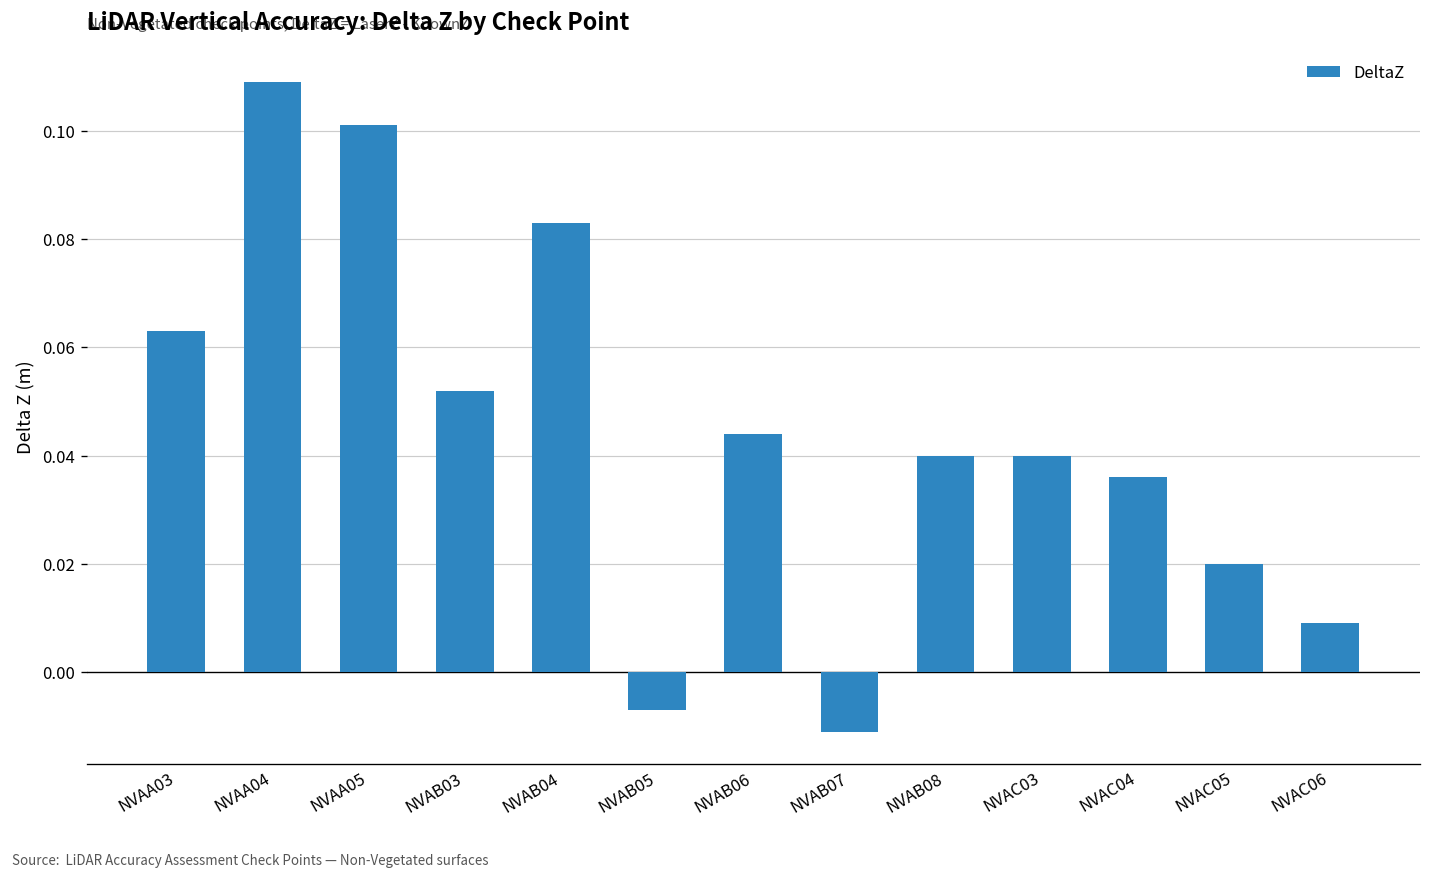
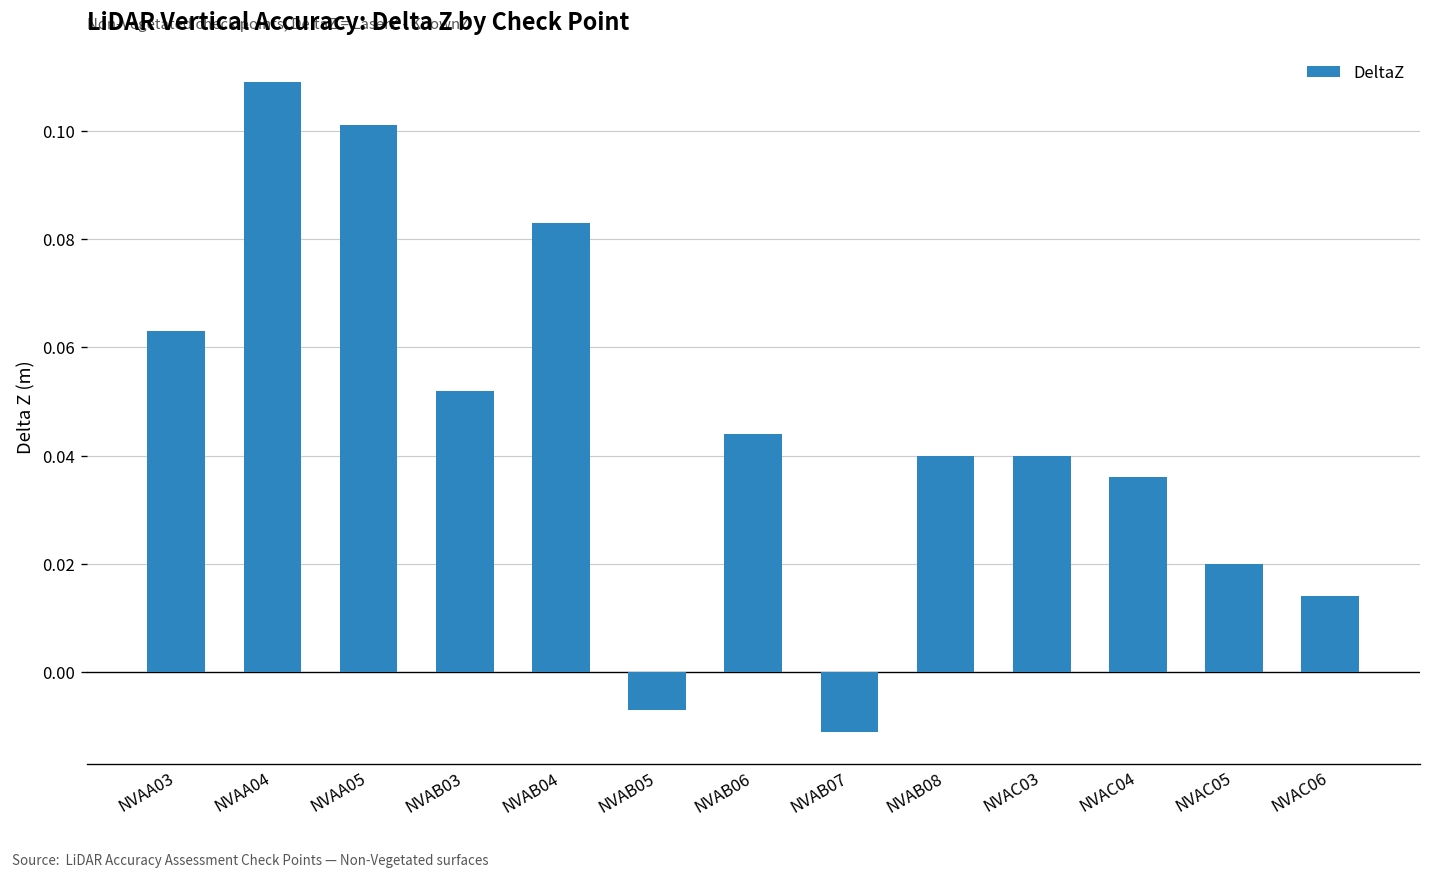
NVAC06: 0.009 -> 0.014
